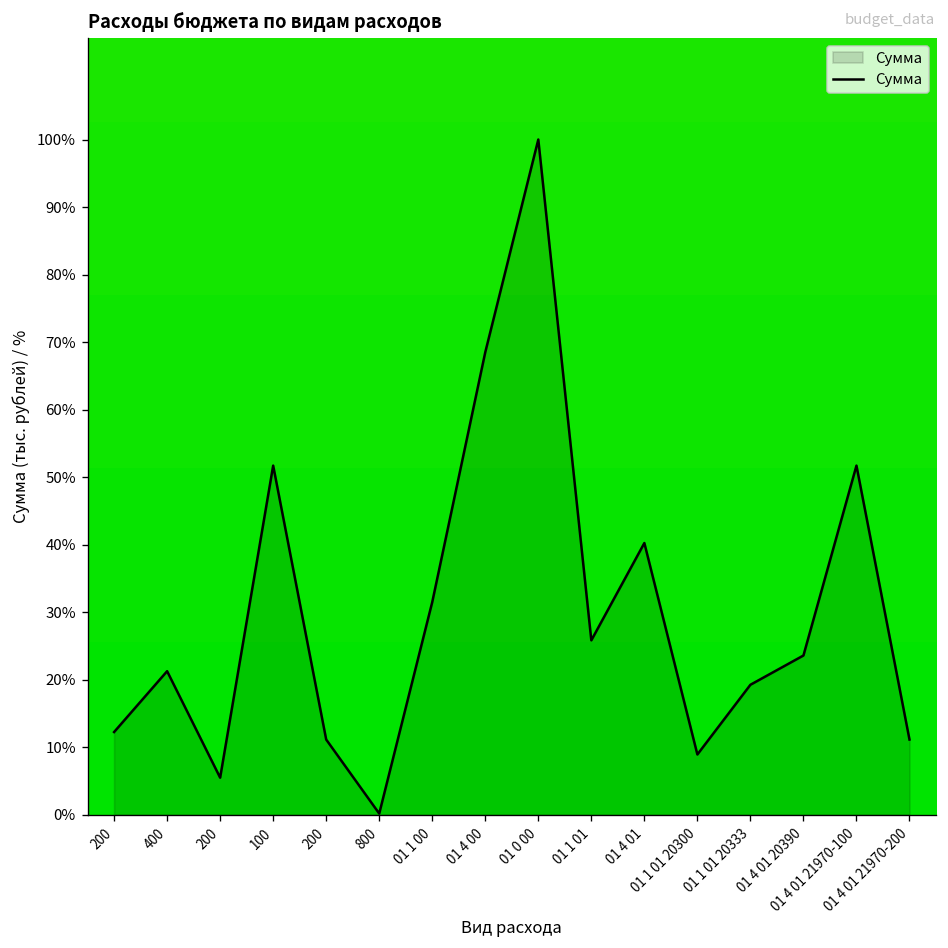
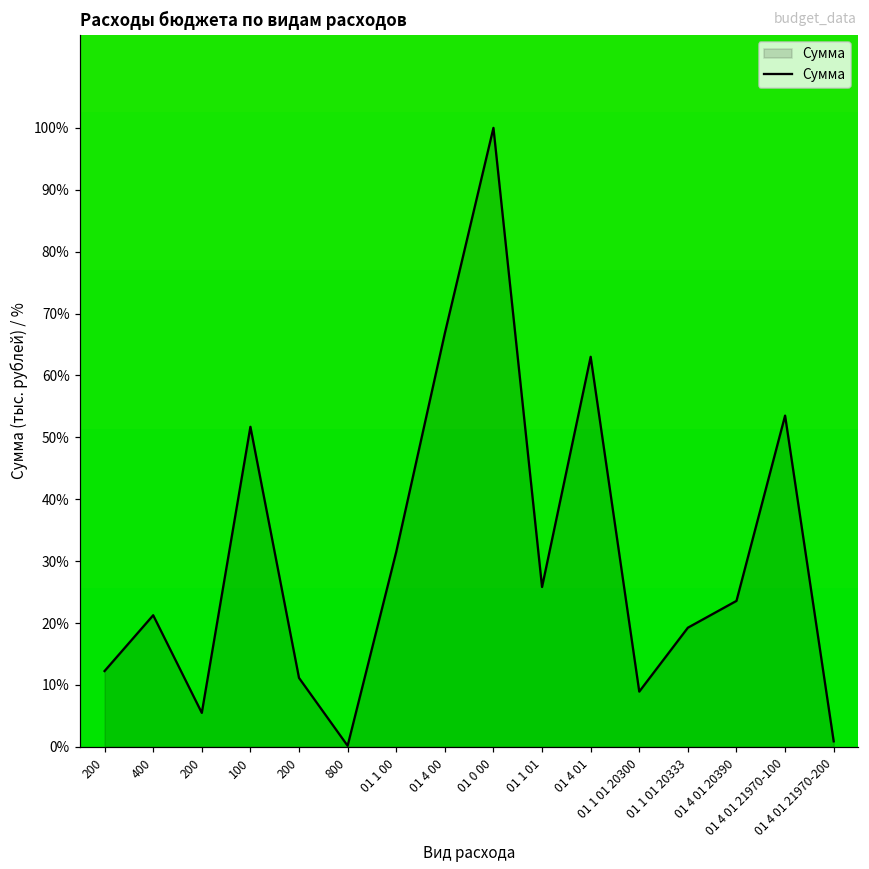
01 4 00: 69% -> 67%
01 4 01: 40% -> 63%
01 4 01 21970-100: 52% -> 54%
01 4 01 21970-200: 11% -> 1%
